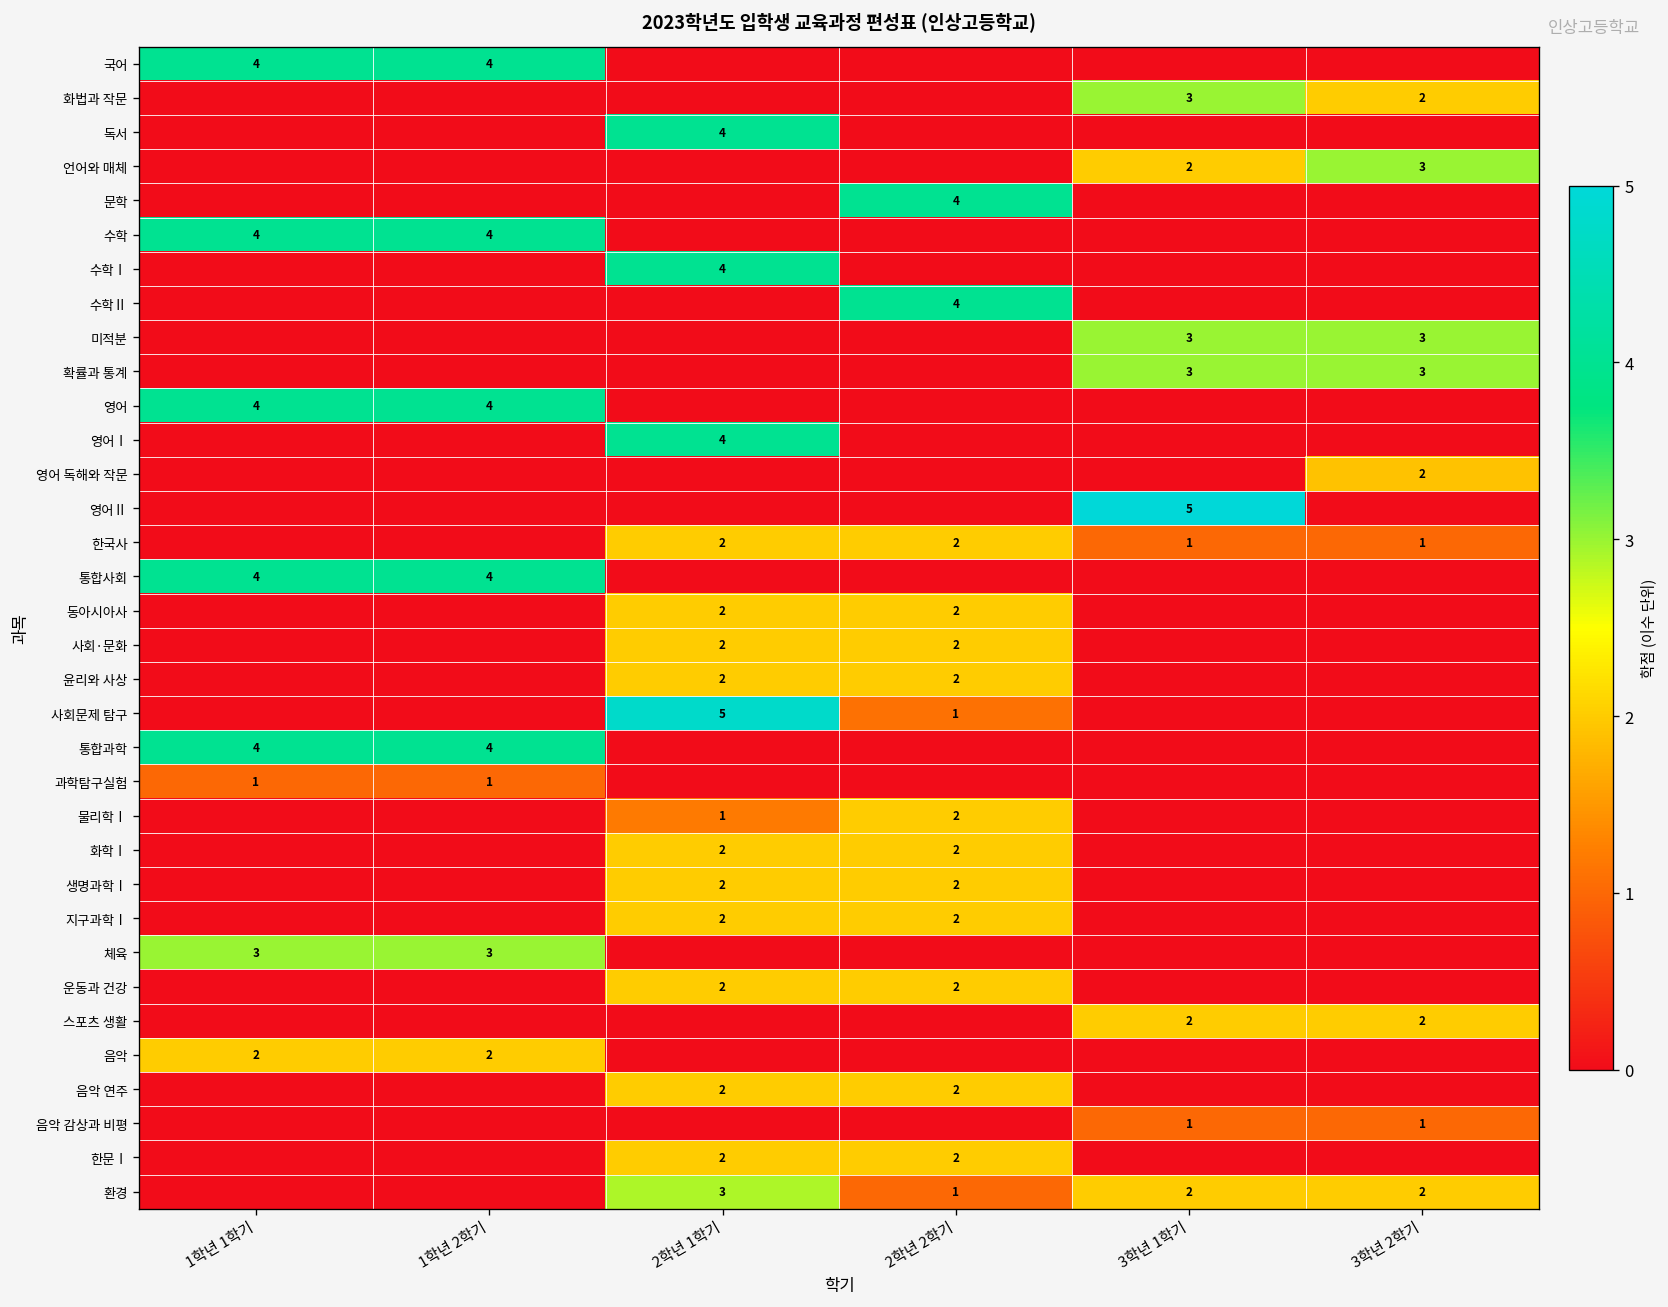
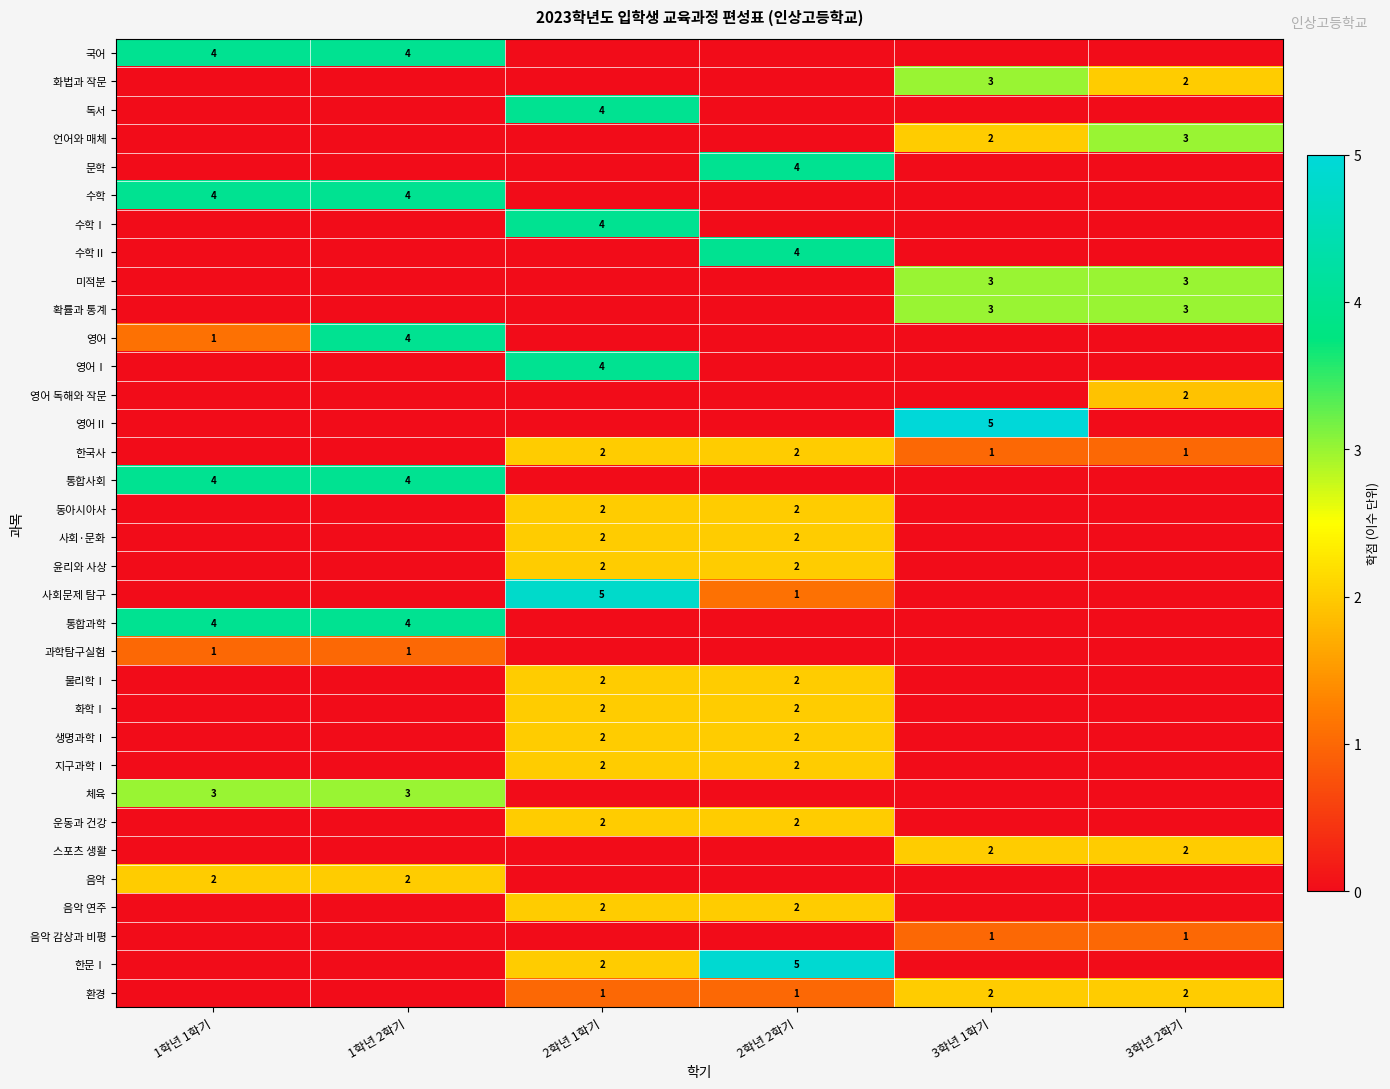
영어, 1학년 1학기: 4 -> 1
물리학Ⅰ, 2학년 1학기: 1 -> 2
한문Ⅰ, 2학년 2학기: 2 -> 5
환경, 2학년 1학기: 3 -> 1
